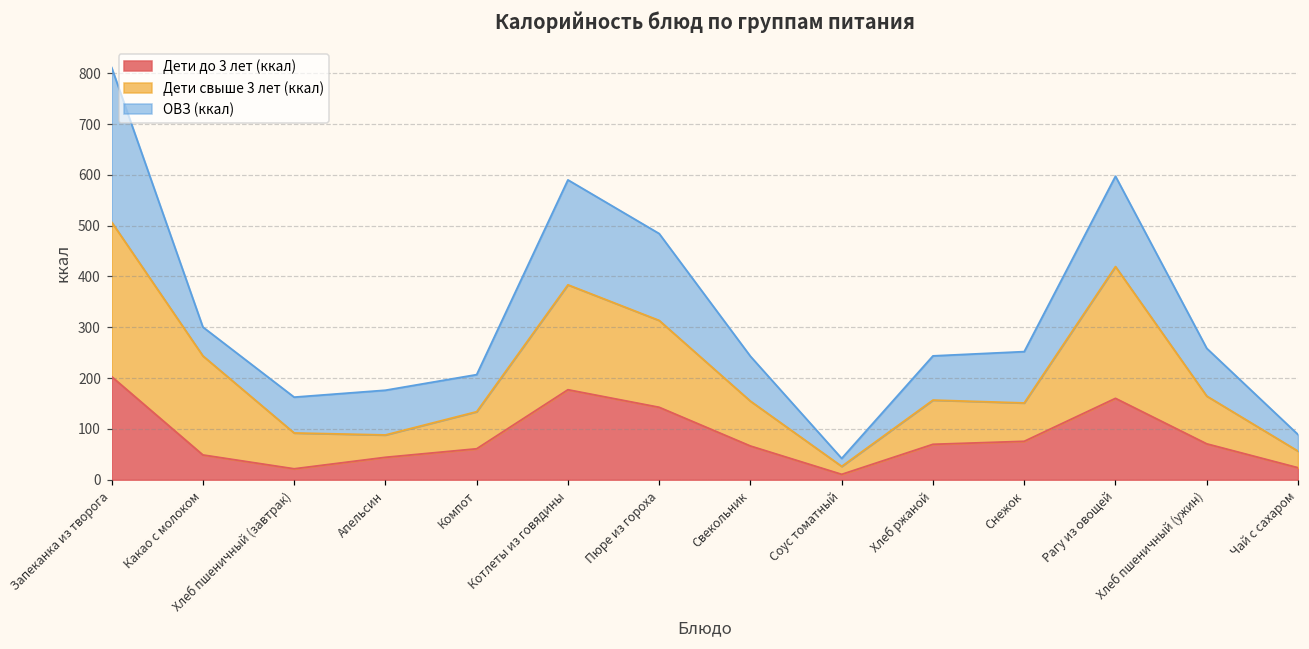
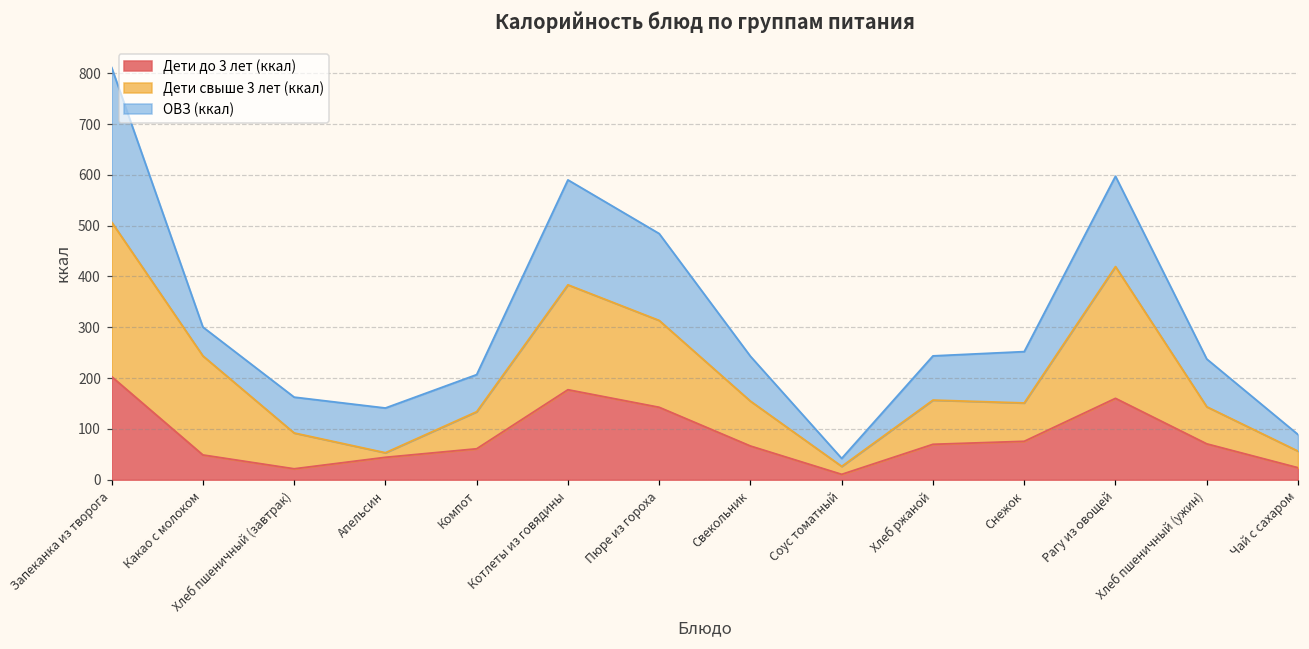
Дети свыше 3 лет (ккал), Апельсин: 40 -> 10
Дети свыше 3 лет (ккал), Хлеб пшеничный (ужин): 90 -> 70
